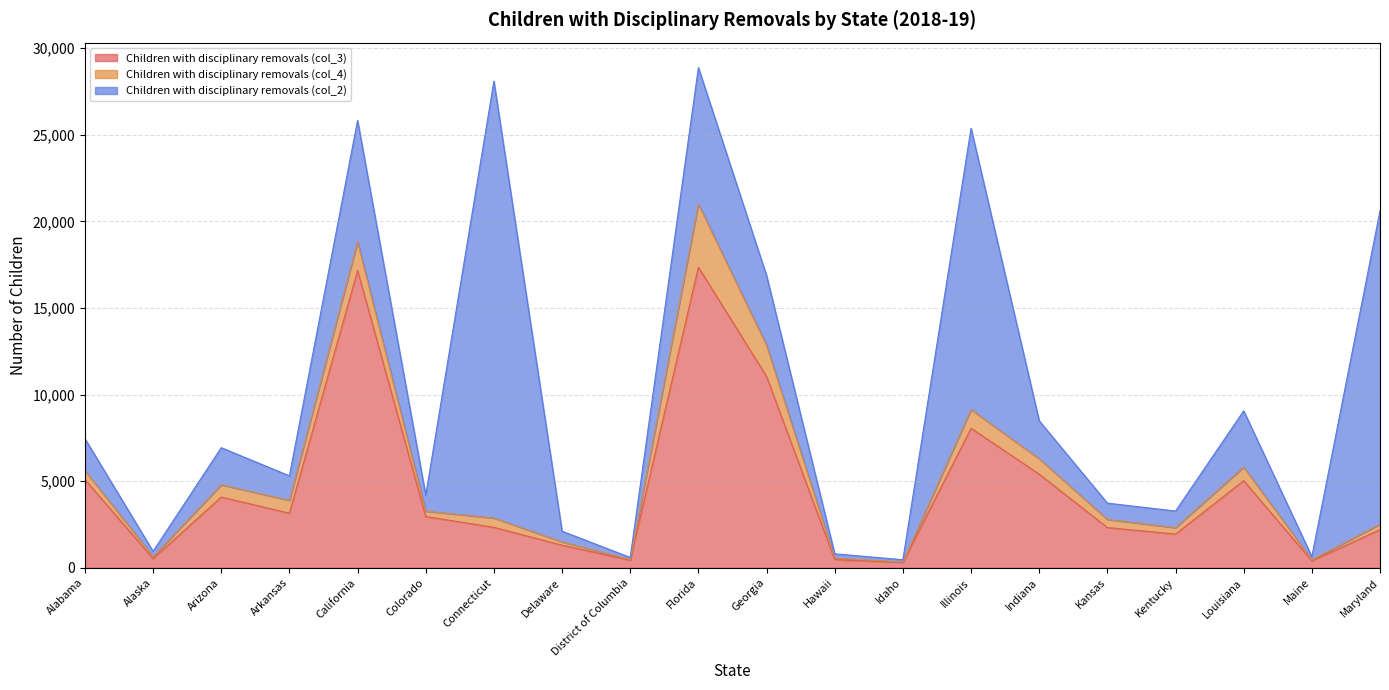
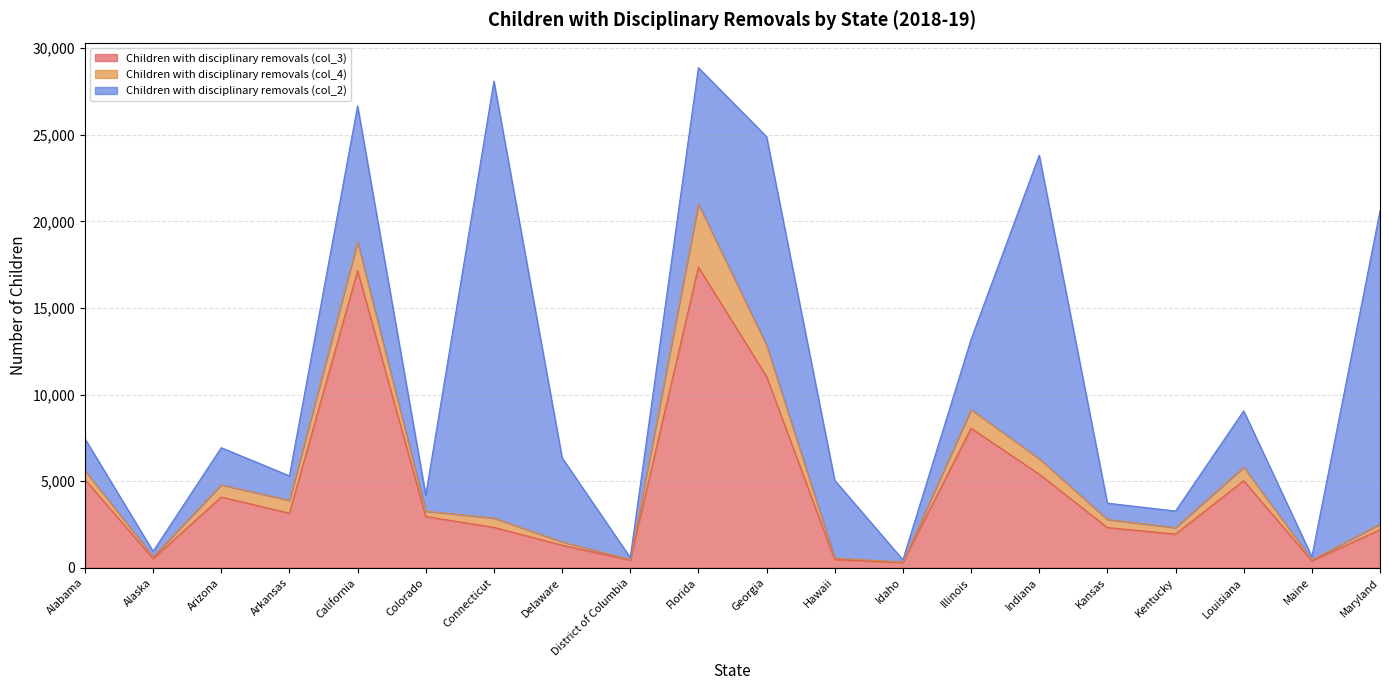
Children with disciplinary removals (col_2), California: 7,000 -> 7,800
Children with disciplinary removals (col_2), Delaware: 600 -> 4,900
Children with disciplinary removals (col_2), Georgia: 4,000 -> 12,000
Children with disciplinary removals (col_2), Hawaii: 200 -> 4,500
Children with disciplinary removals (col_2), Illinois: 16,200 -> 4,100
Children with disciplinary removals (col_2), Indiana: 2,200 -> 17,500
